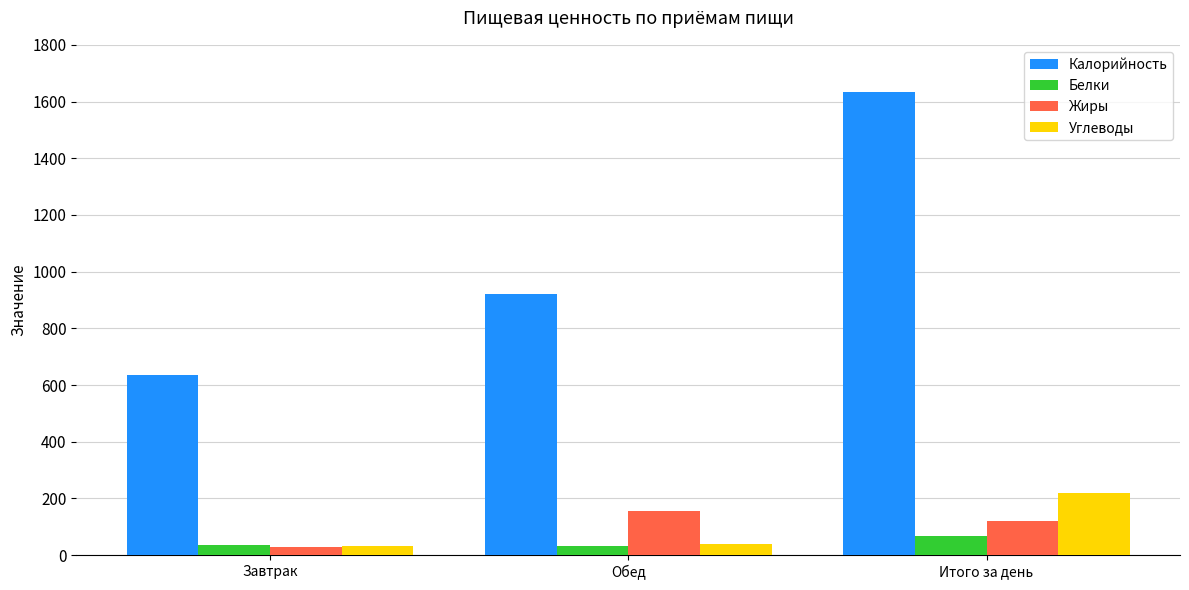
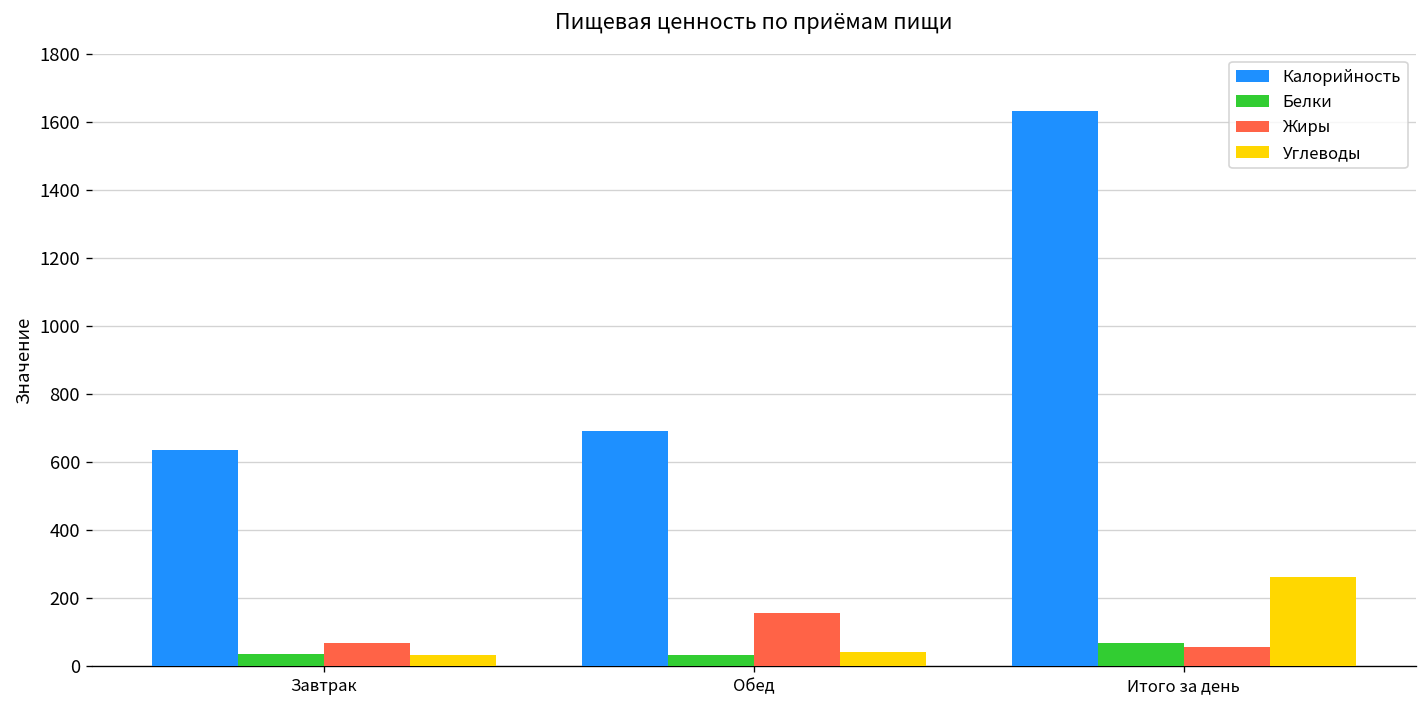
Жиры, Завтрак: 30 -> 70
Калорийность, Обед: 920 -> 690
Жиры, Итого за день: 120 -> 60
Углеводы, Итого за день: 220 -> 260
